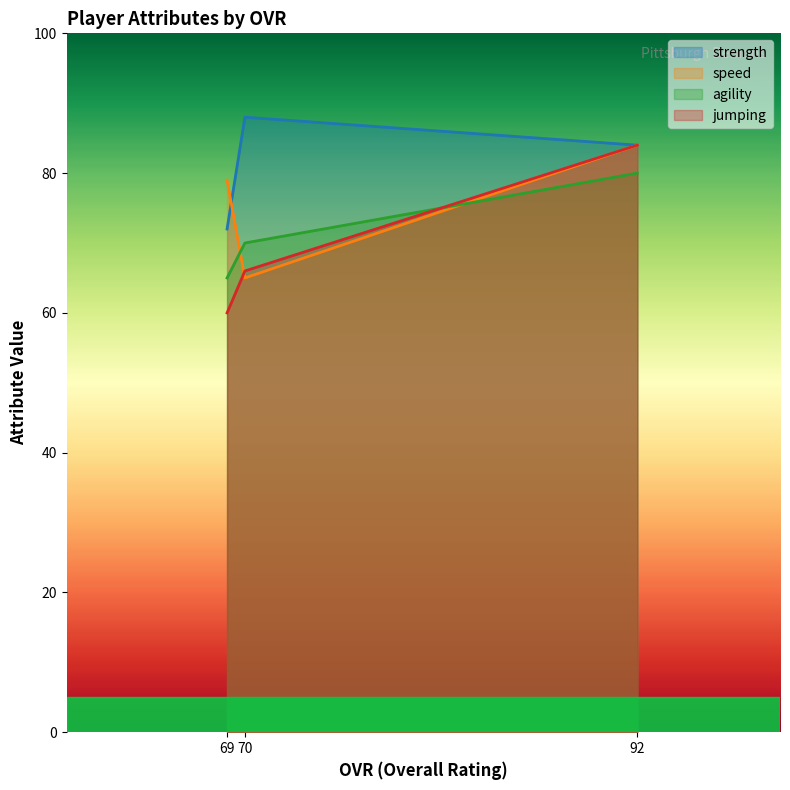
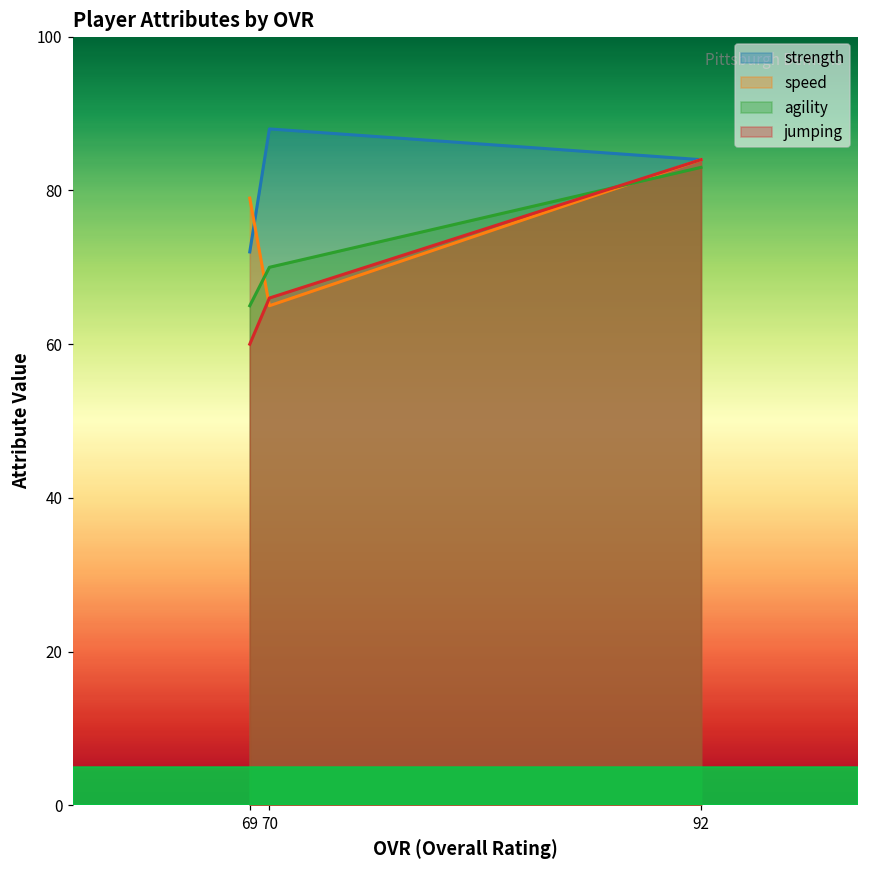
agility, 92: 80 -> 83
